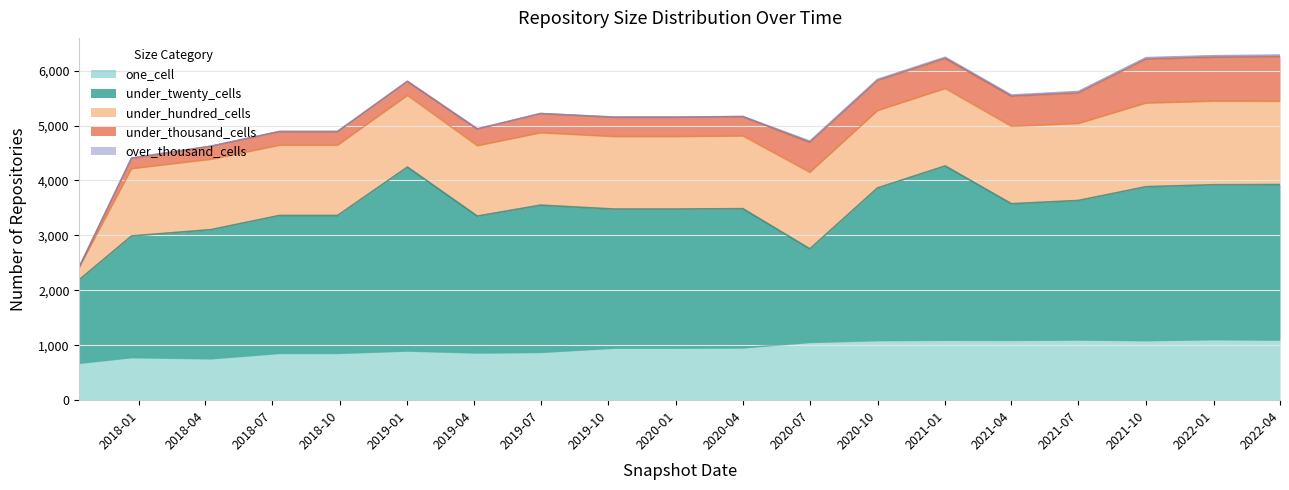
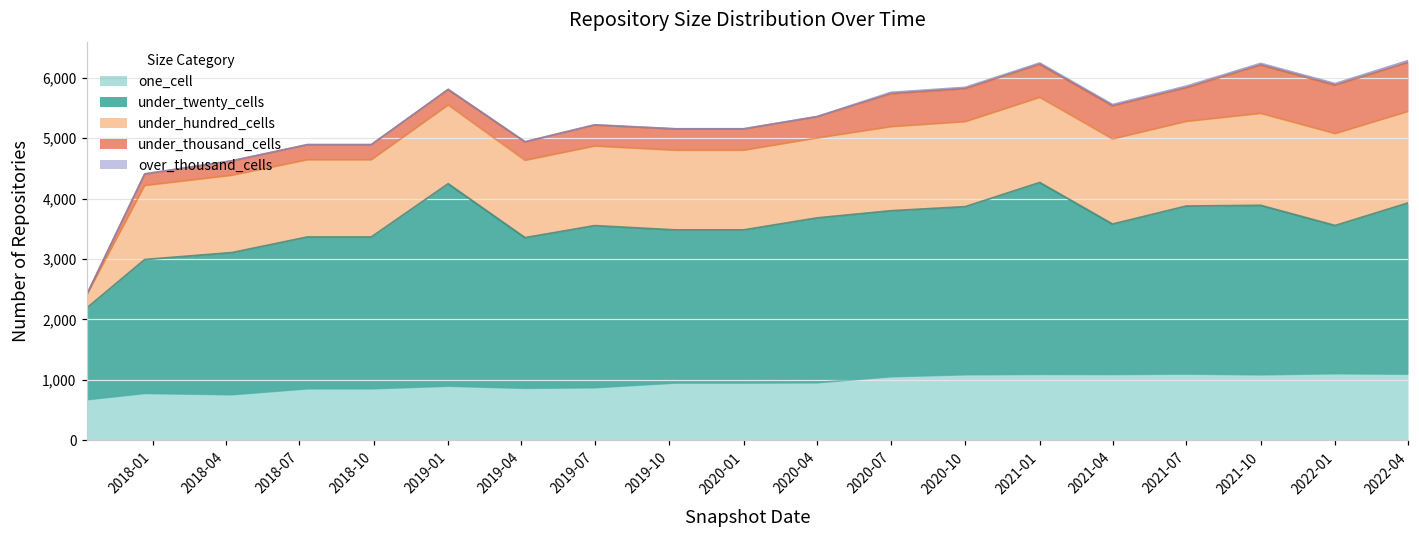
under_twenty_cells, 2020-04: 2,500 -> 2,700
under_twenty_cells, 2020-07: 1,700 -> 2,700
under_twenty_cells, 2021-07: 2,500 -> 2,800
under_twenty_cells, 2022-01: 2,800 -> 2,500
